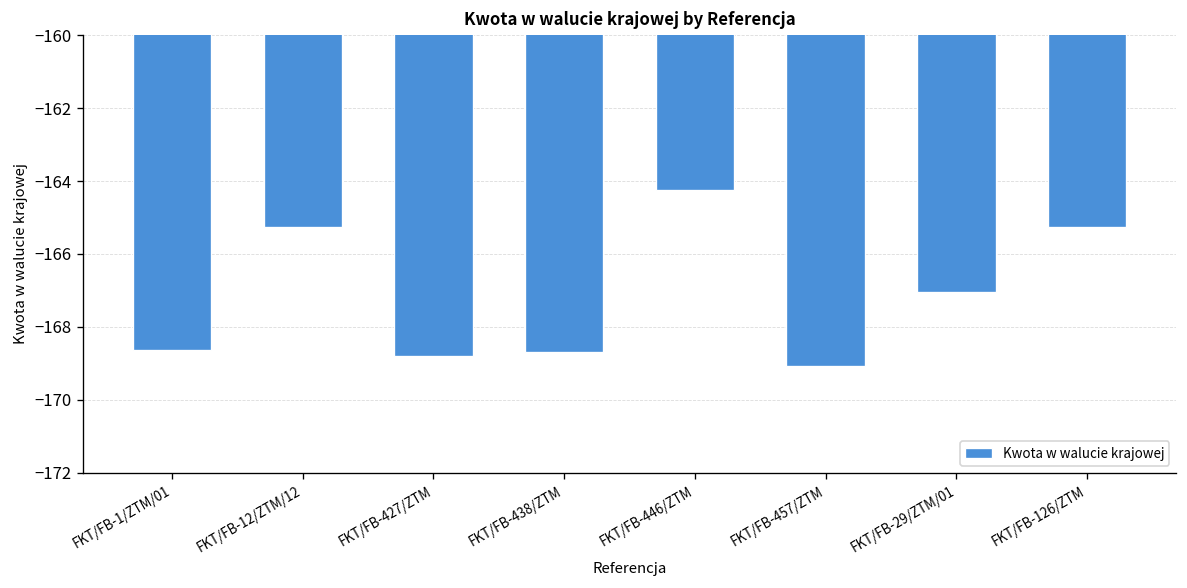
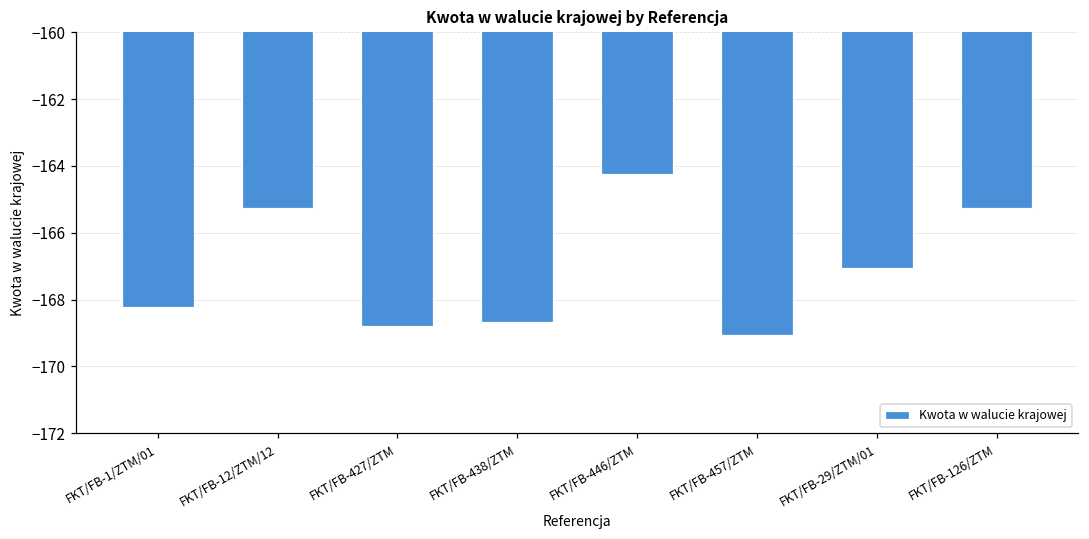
FKT/FB-1/ZTM/01: -168.6 -> -168.2
